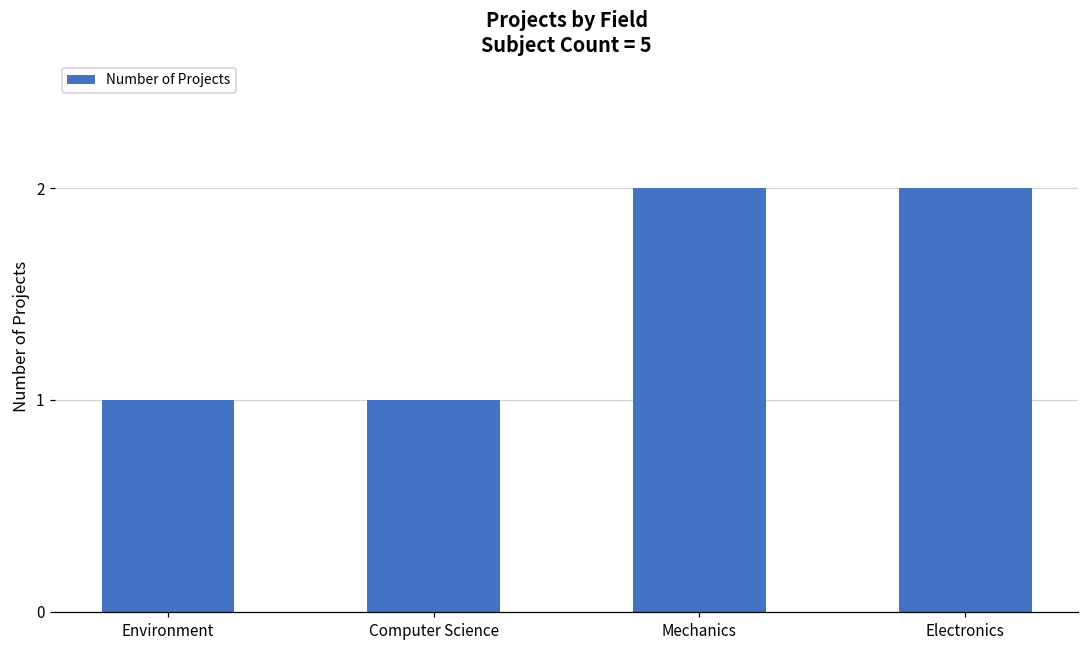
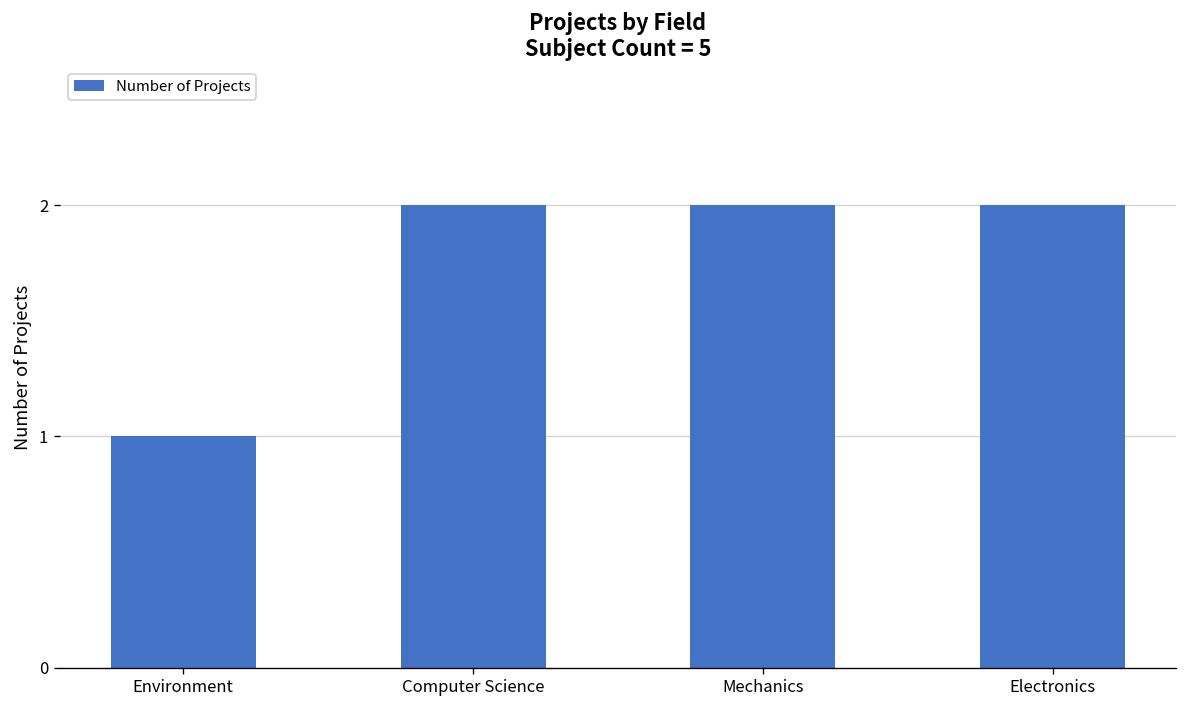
Computer Science: 1 -> 2
